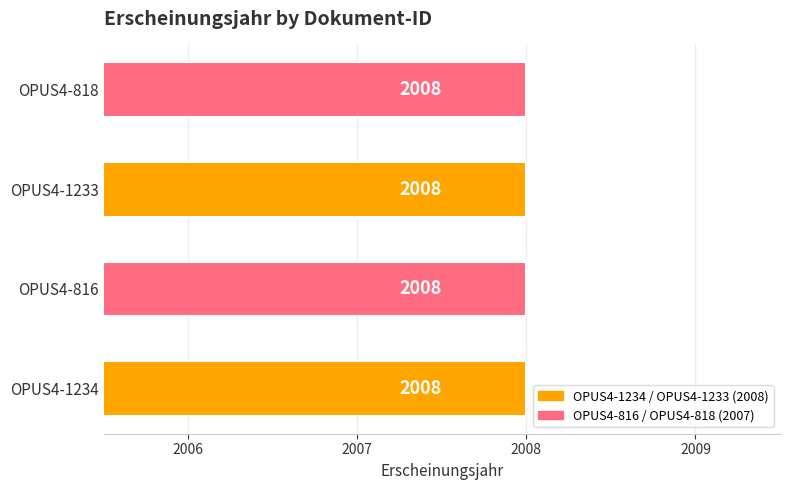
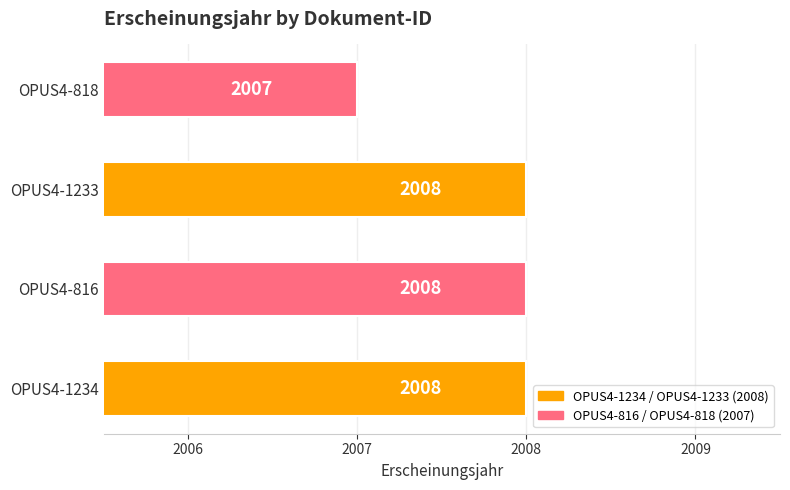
OPUS4-818: 2008 -> 2007
